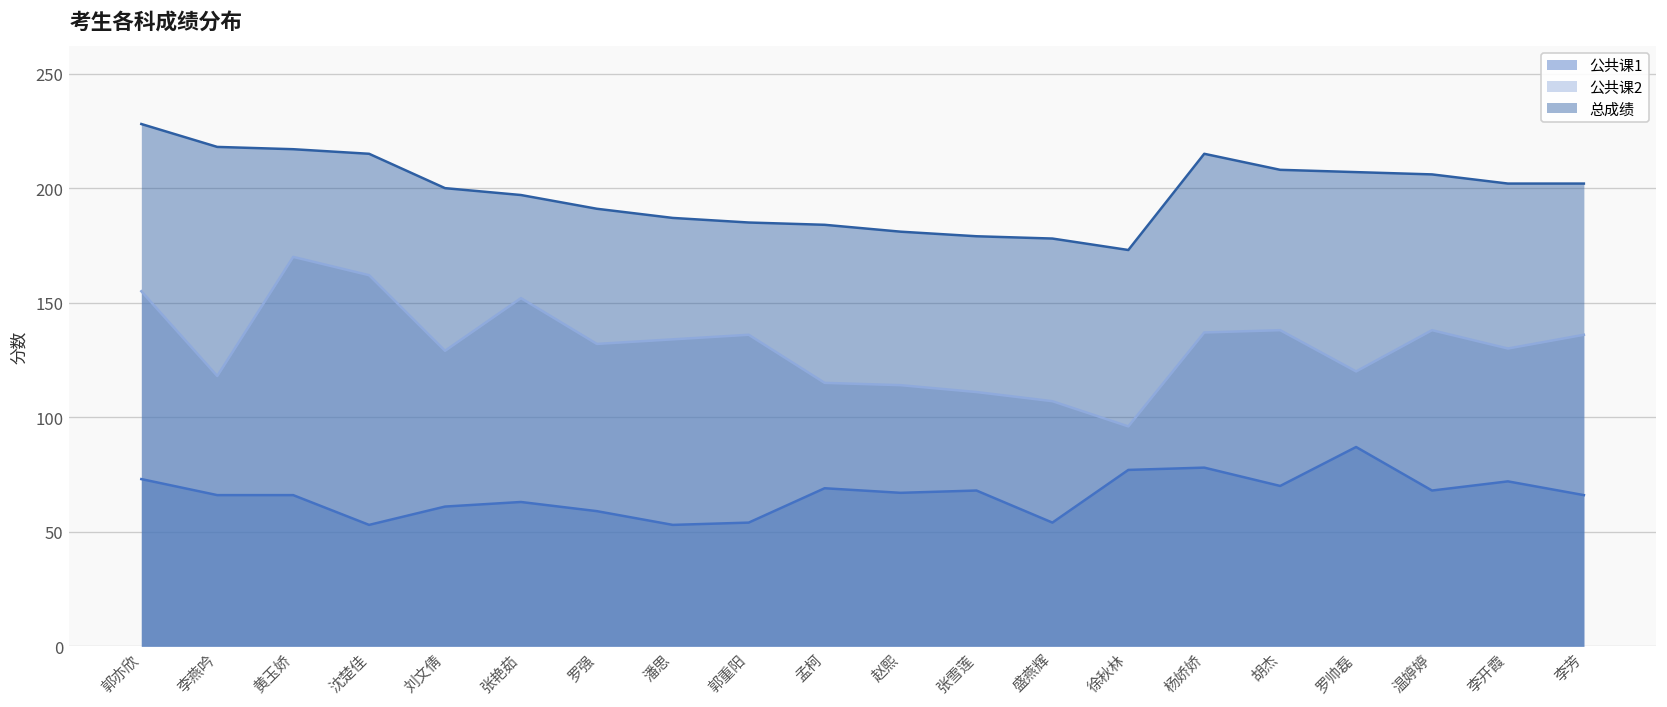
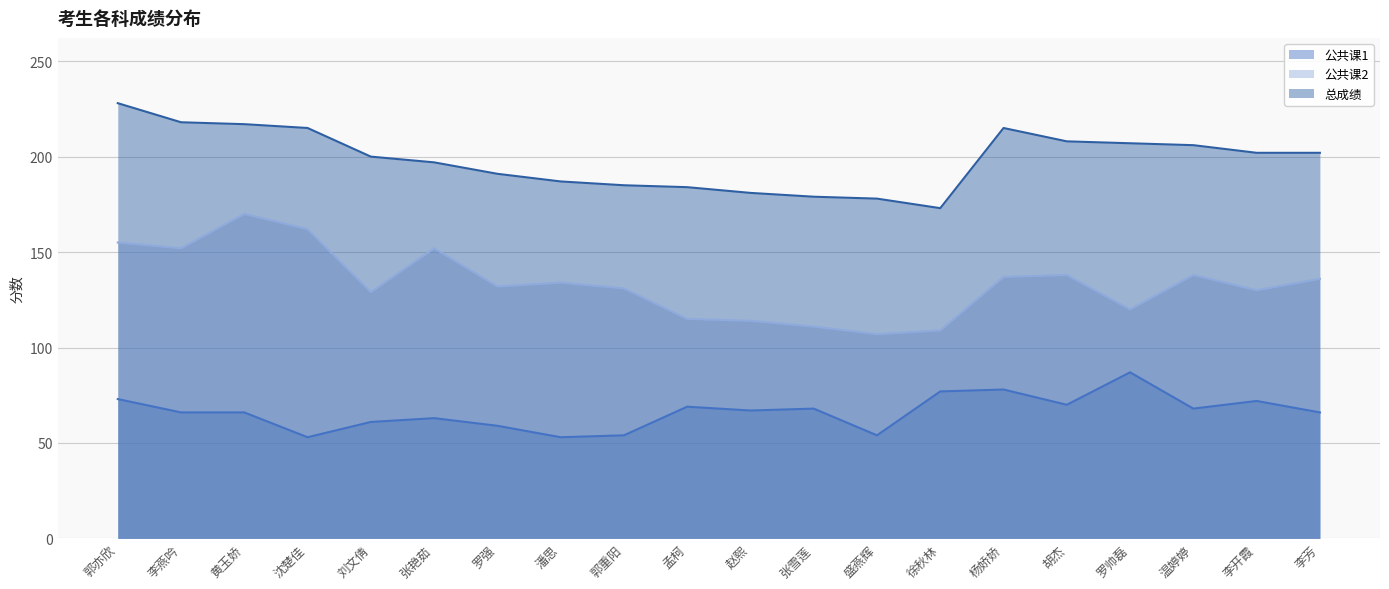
公共课2, 李燕吟: 118 -> 152
公共课2, 郭重阳: 136 -> 131
公共课2, 徐秋林: 96 -> 109
